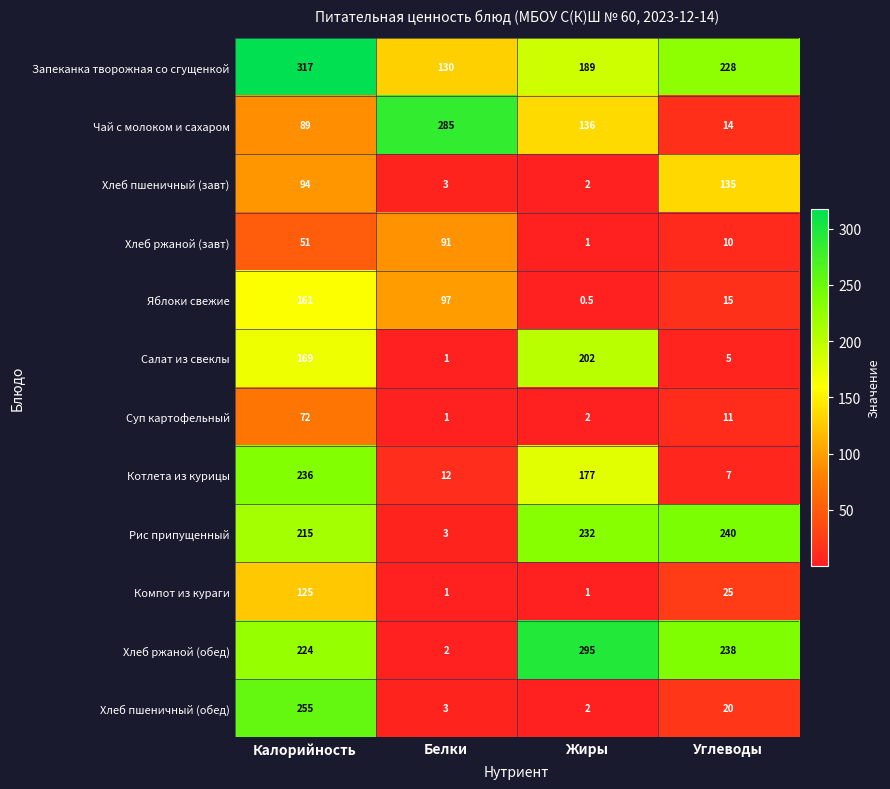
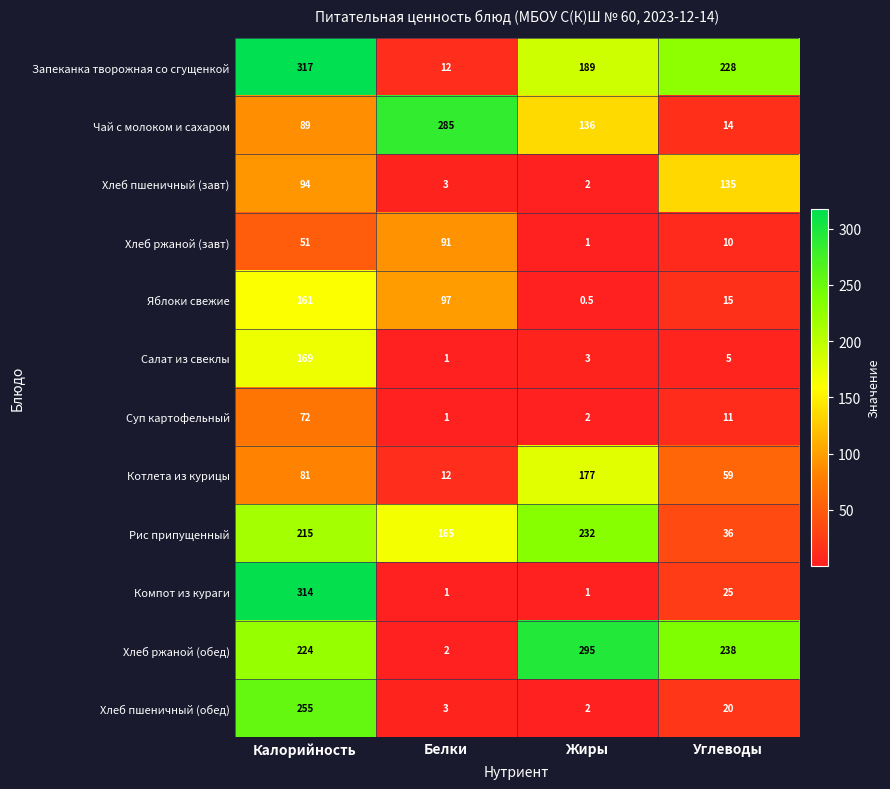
Запеканка творожная со сгущенкой, Белки: 130 -> 12
Салат из свеклы, Жиры: 202 -> 3
Котлета из курицы, Калорийность: 236 -> 81
Котлета из курицы, Углеводы: 7 -> 59
Рис припущенный, Белки: 3 -> 165
Рис припущенный, Углеводы: 240 -> 36
Компот из кураги, Калорийность: 125 -> 314
